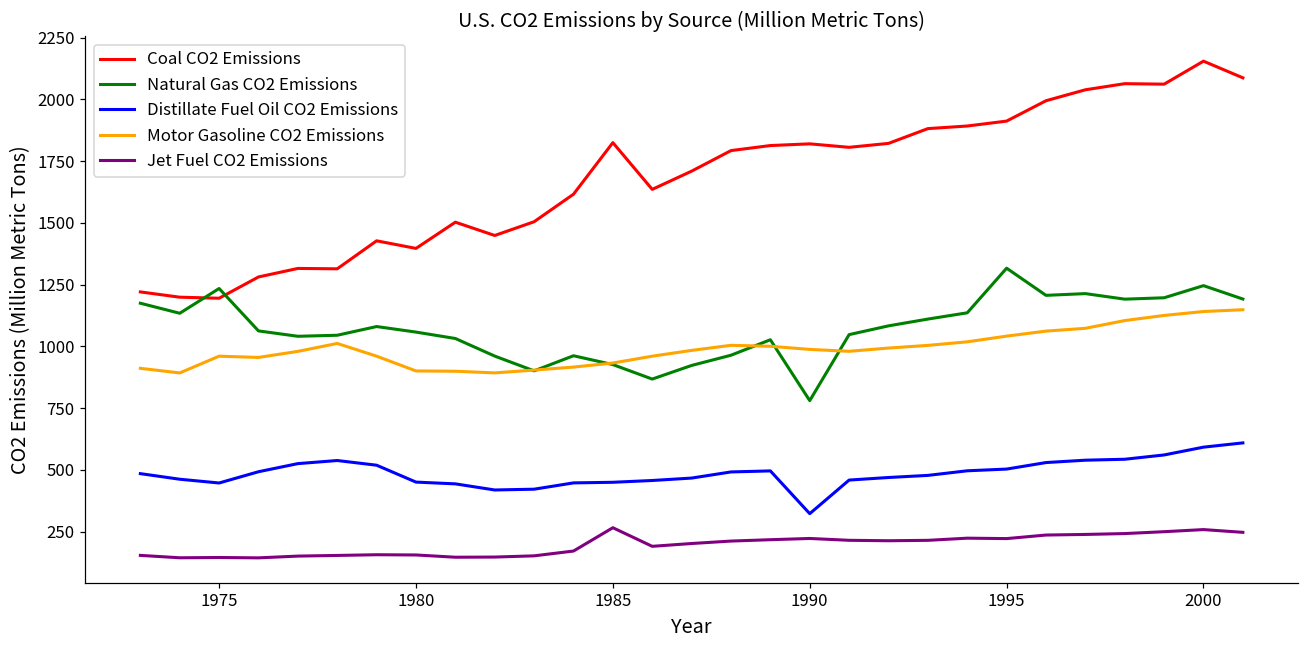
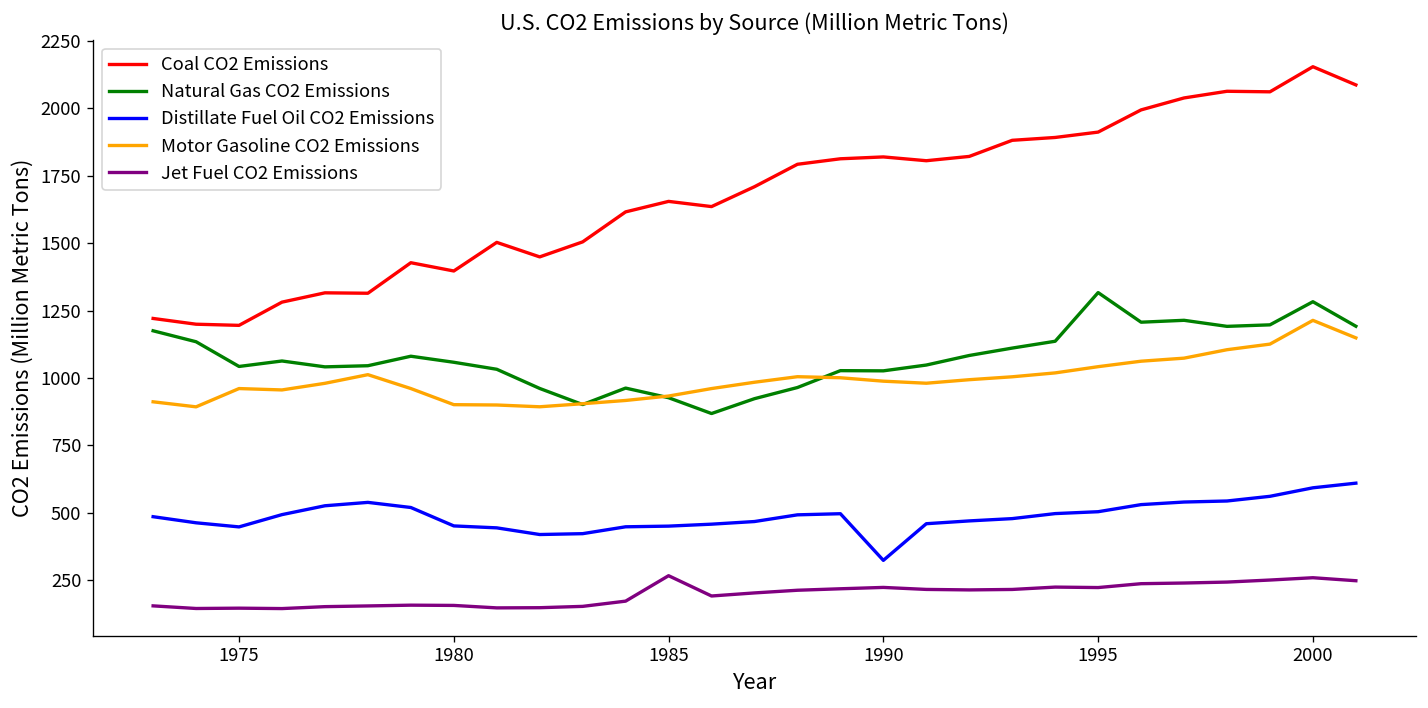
Natural Gas CO2 Emissions, 1975: 1230 -> 1040
Coal CO2 Emissions, 1985: 1820 -> 1660
Natural Gas CO2 Emissions, 1990: 780 -> 1030
Natural Gas CO2 Emissions, 2000: 1250 -> 1280
Motor Gasoline CO2 Emissions, 2000: 1140 -> 1210
